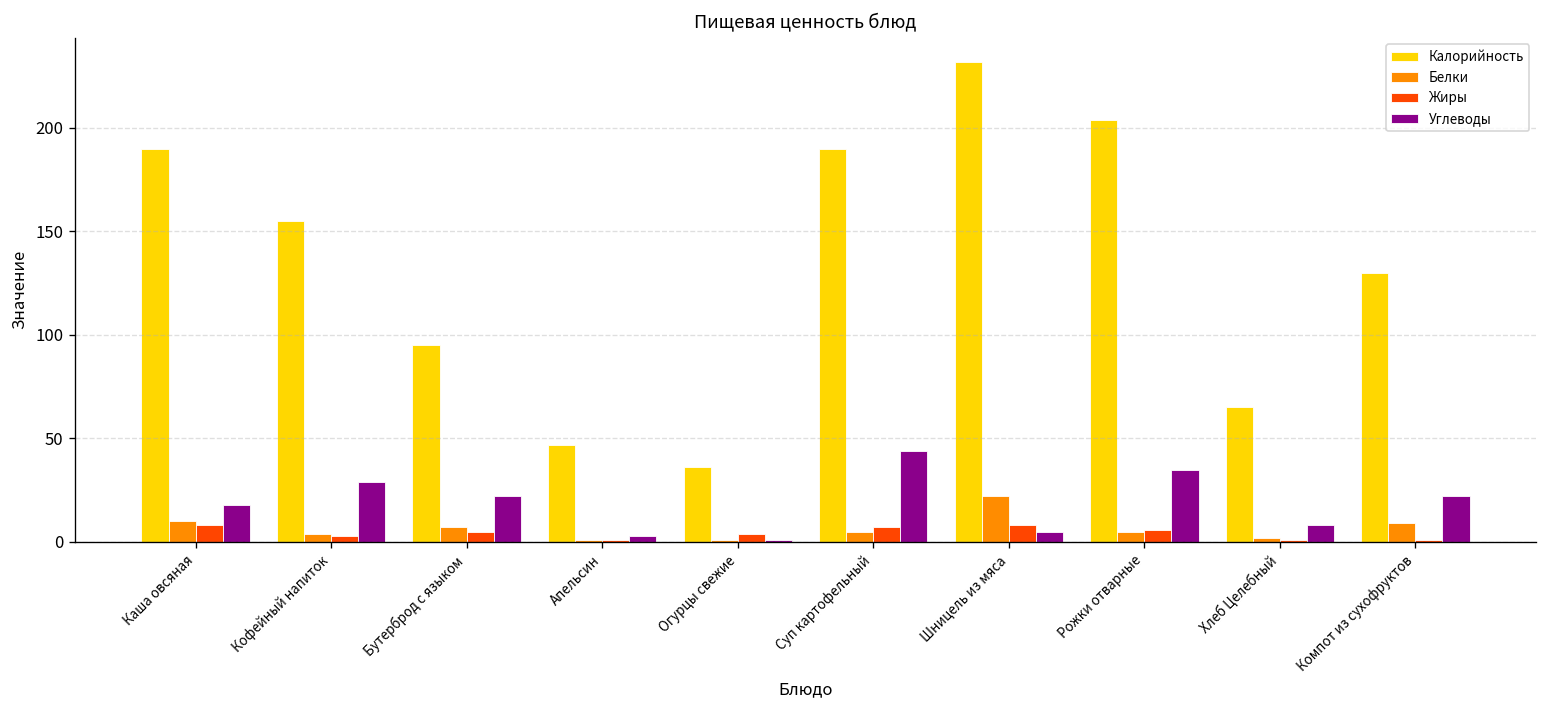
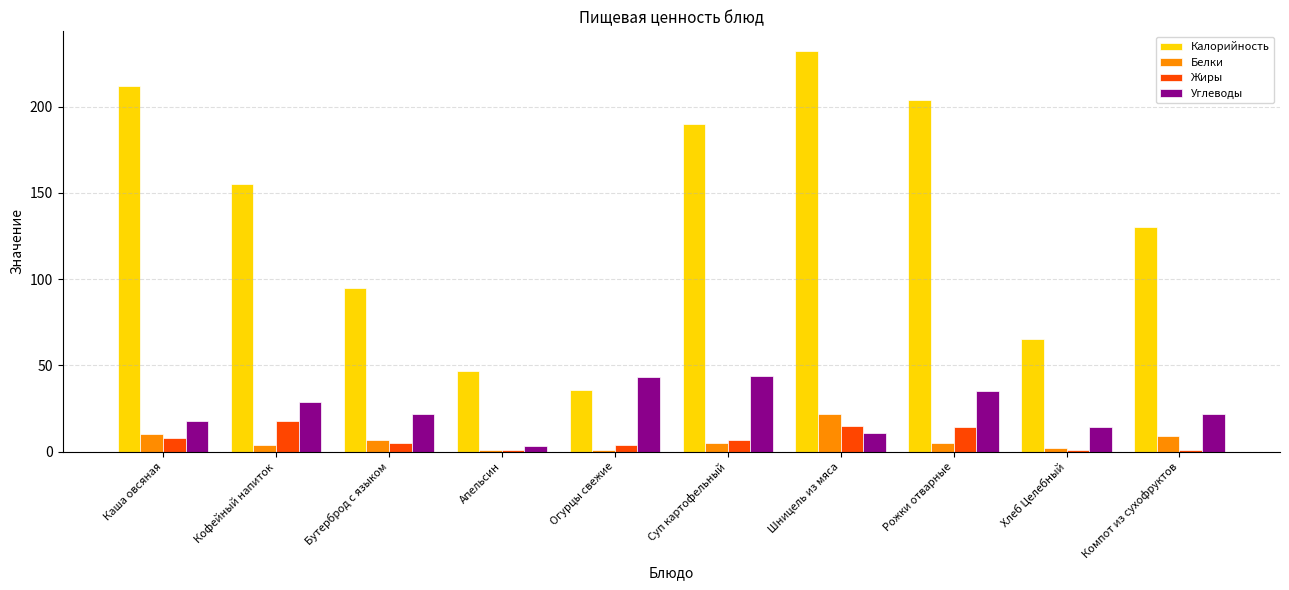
Калорийность, Каша овсяная: 190 -> 212
Жиры, Кофейный напиток: 3 -> 18
Углеводы, Огурцы свежие: 1 -> 43
Жиры, Шницель из мяса: 8 -> 15
Углеводы, Шницель из мяса: 5 -> 11
Жиры, Рожки отварные: 6 -> 14
Углеводы, Хлеб Целебный: 8 -> 14
